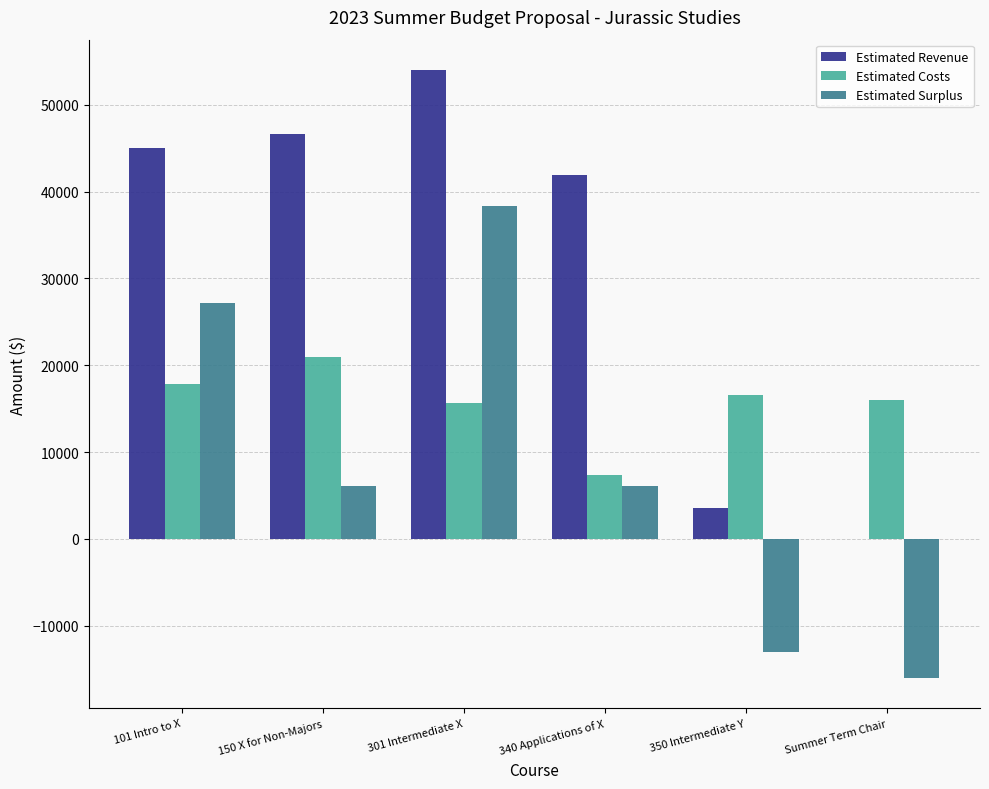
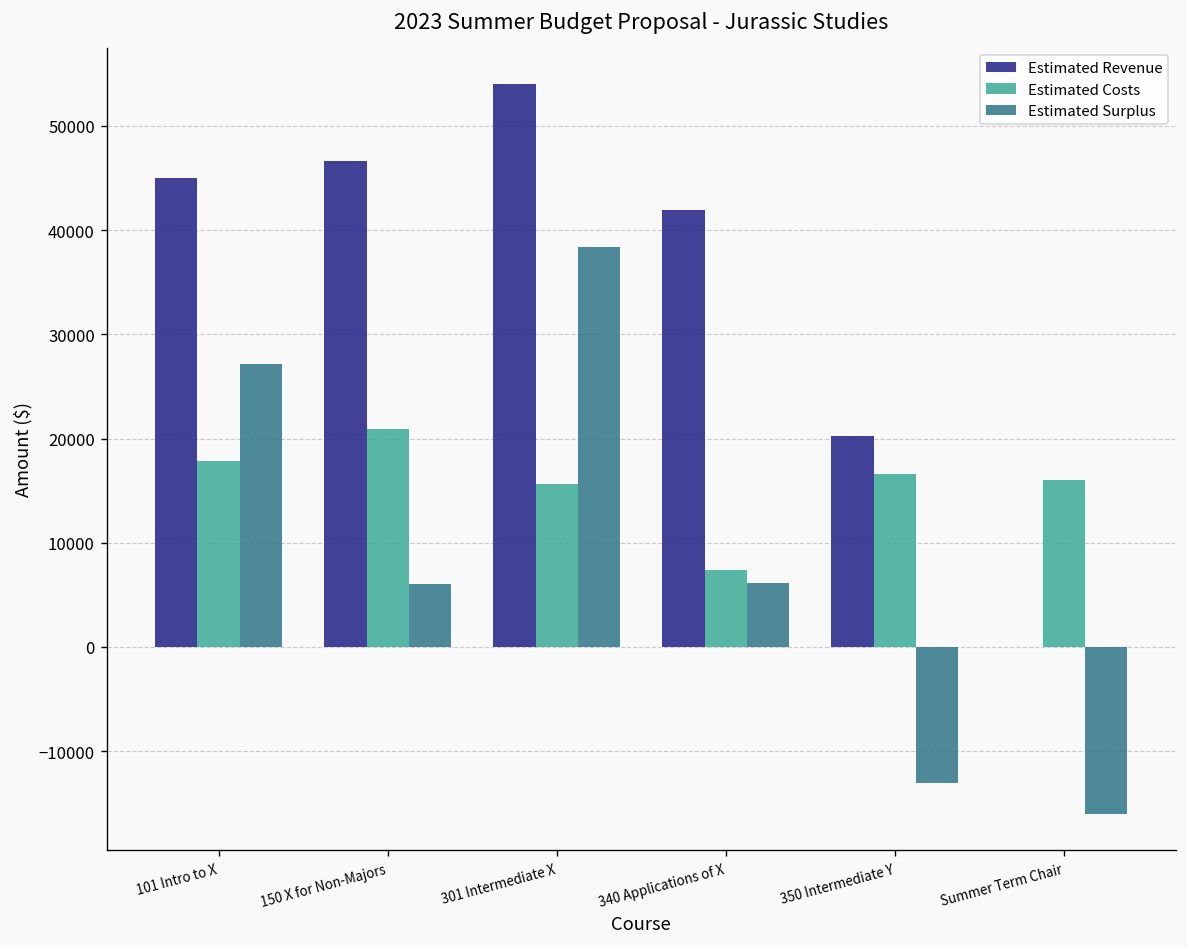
Estimated Revenue, 350 Intermediate Y: 4000 -> 20000
